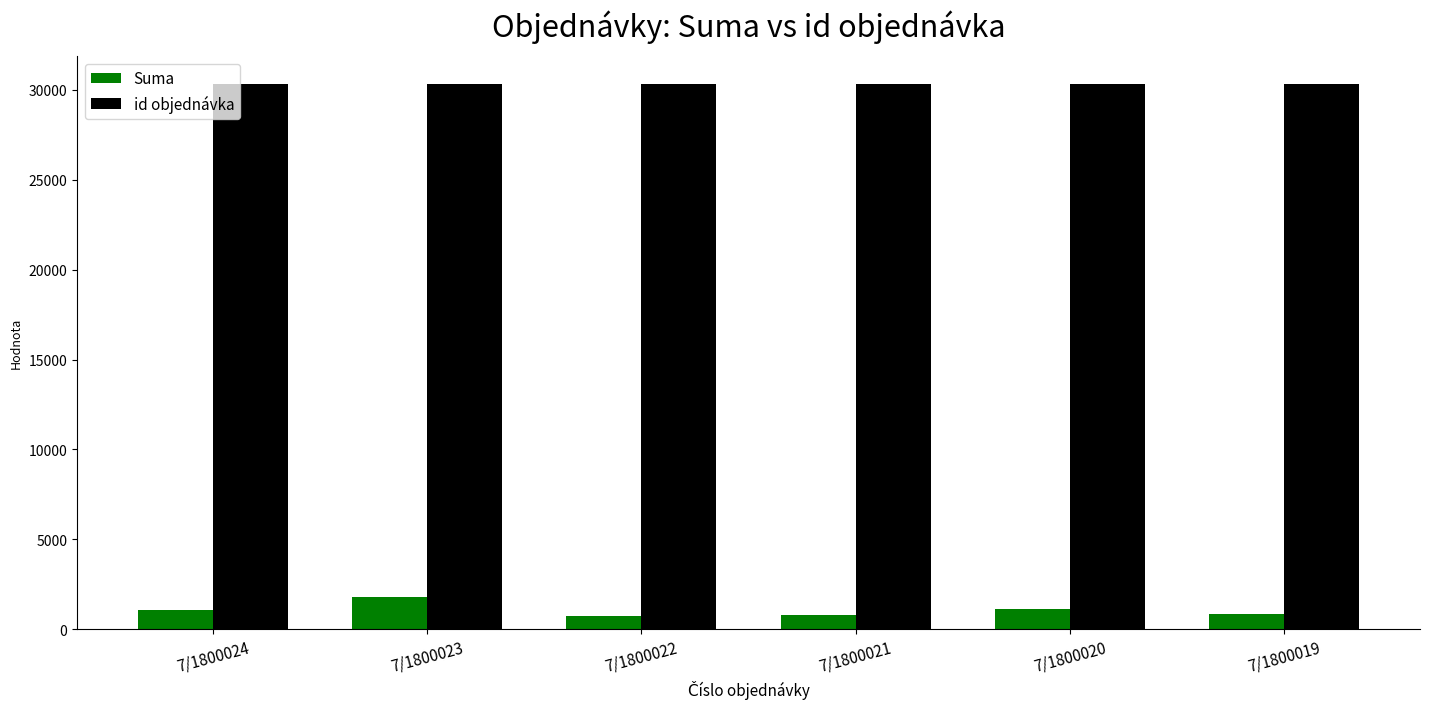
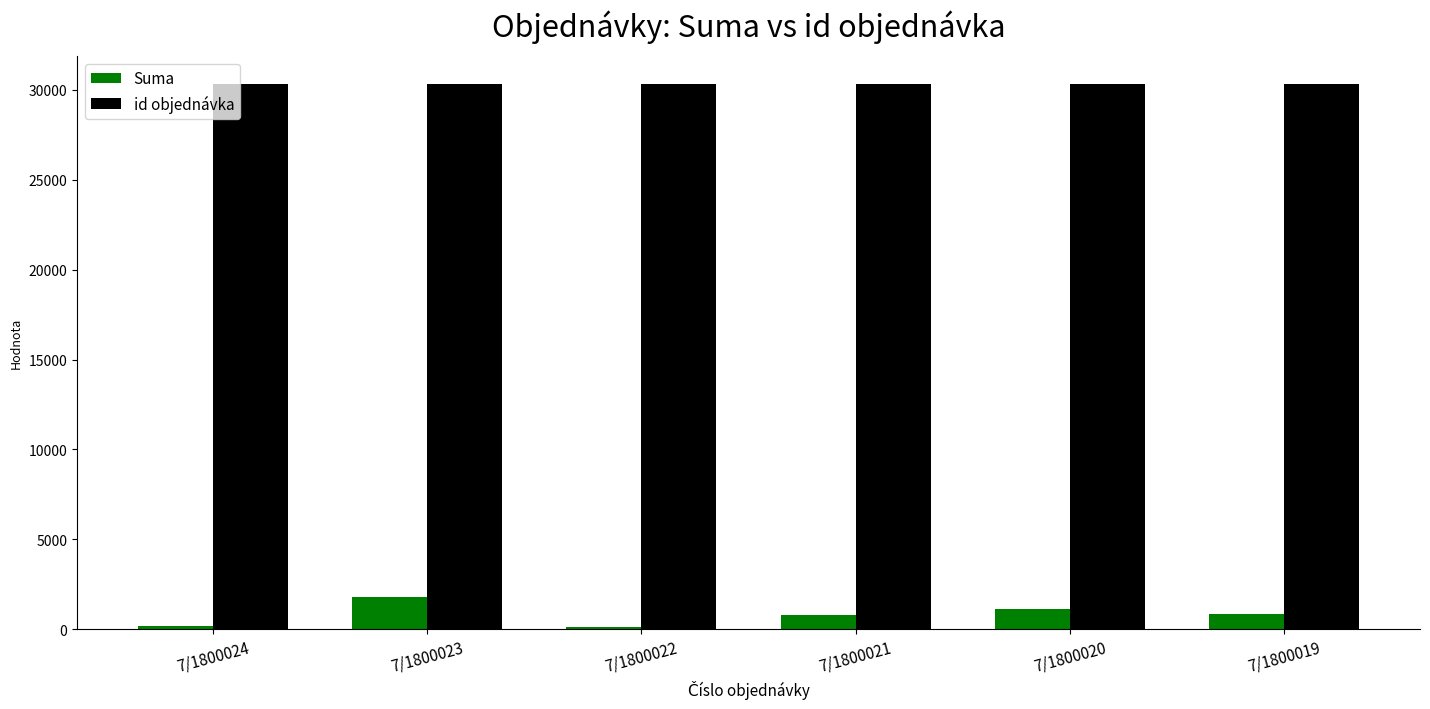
Suma, 7/1800024: 1100 -> 200
Suma, 7/1800022: 700 -> 100
